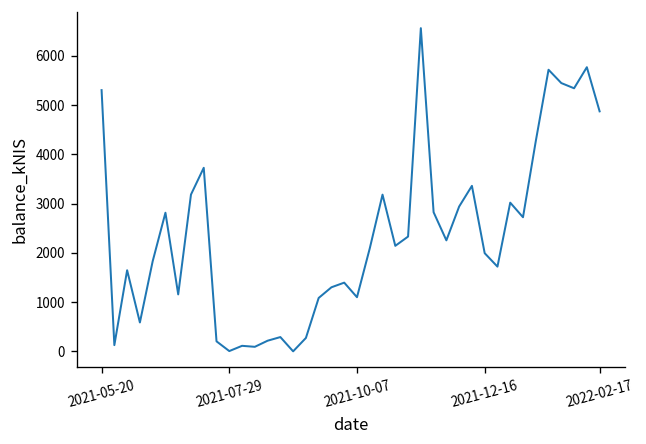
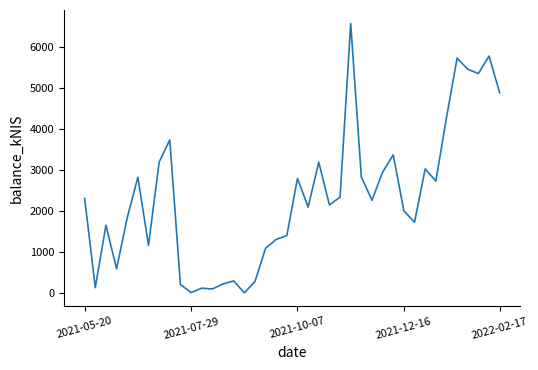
2021-05-20: 5300 -> 2300
2021-10-07: 1100 -> 2800
